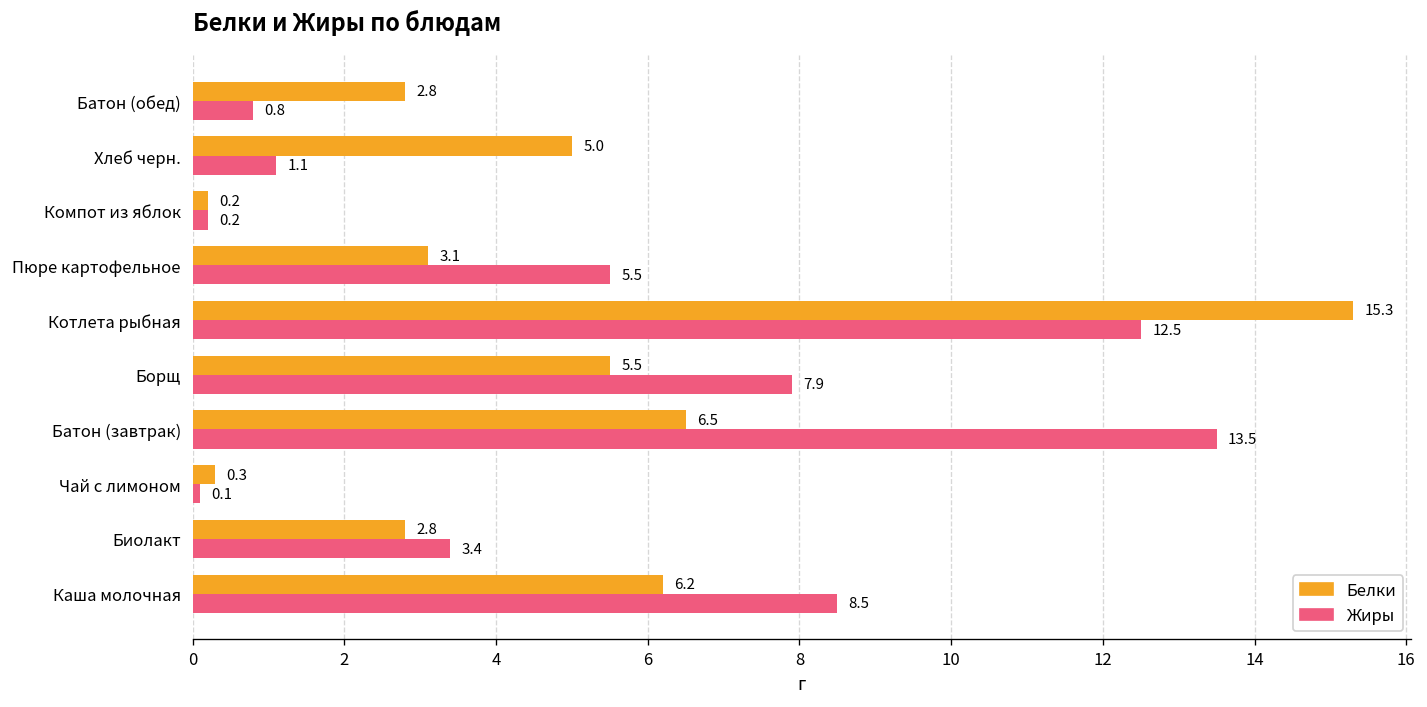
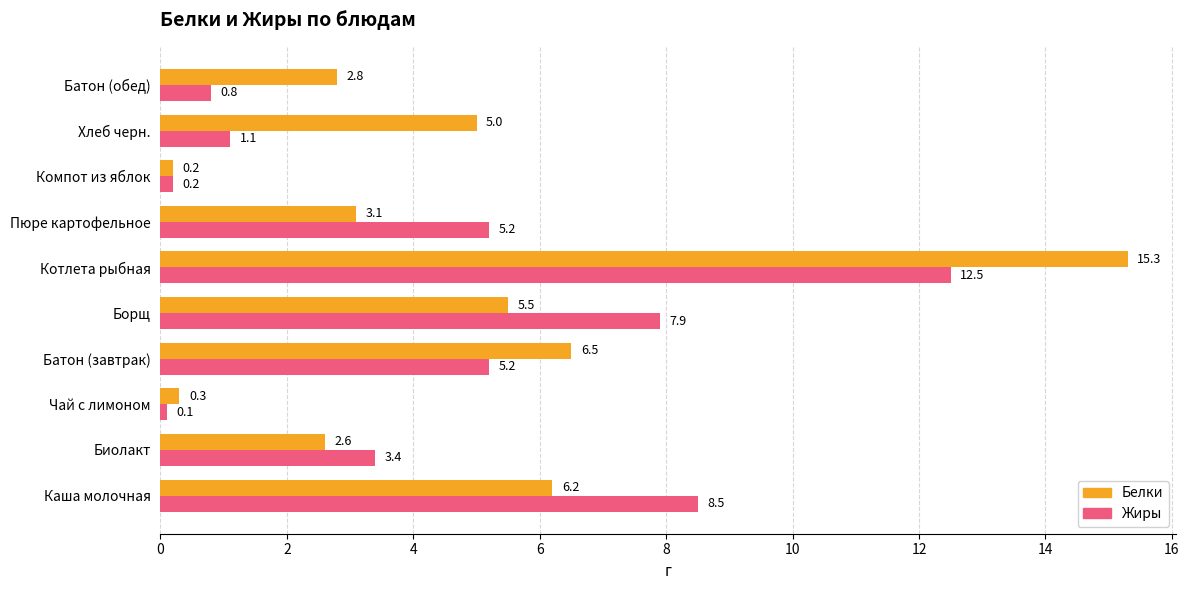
Жиры, Пюре картофельное: 5.5 -> 5.2
Жиры, Батон (завтрак): 13.5 -> 5.2
Белки, Биолакт: 2.8 -> 2.6
